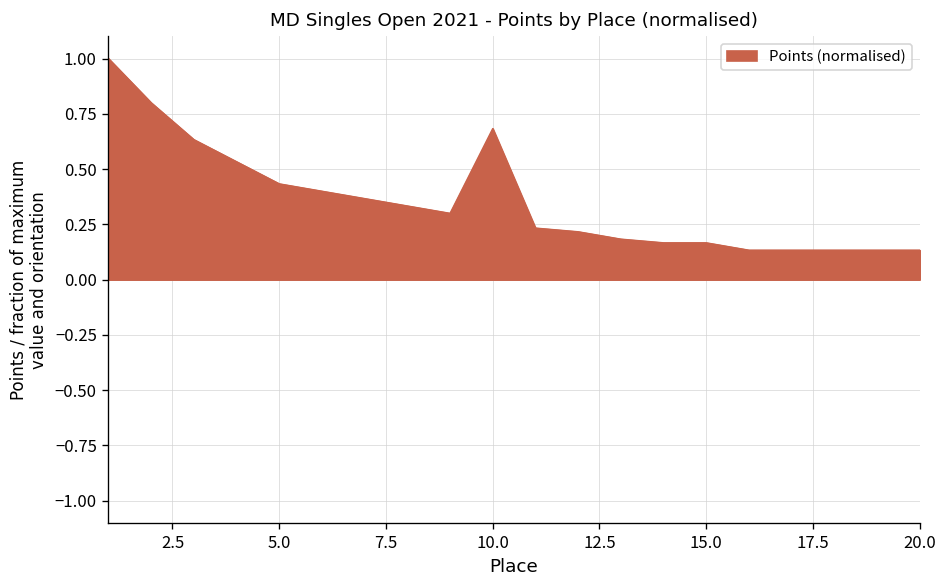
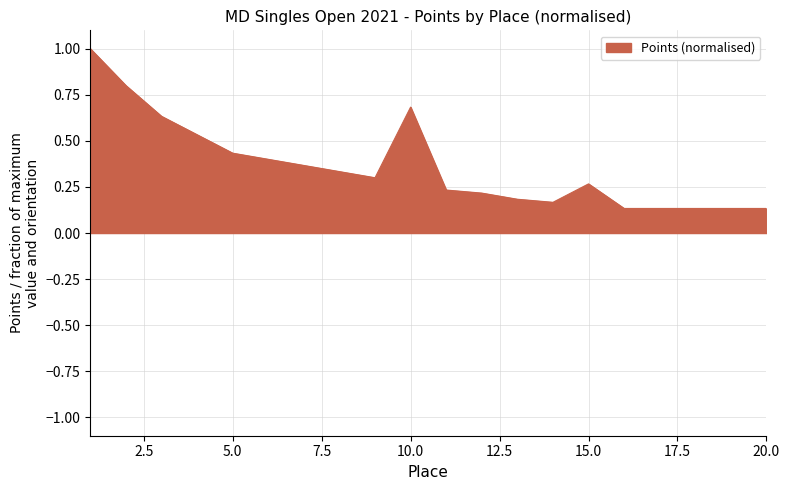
15.0: 0.17 -> 0.27
